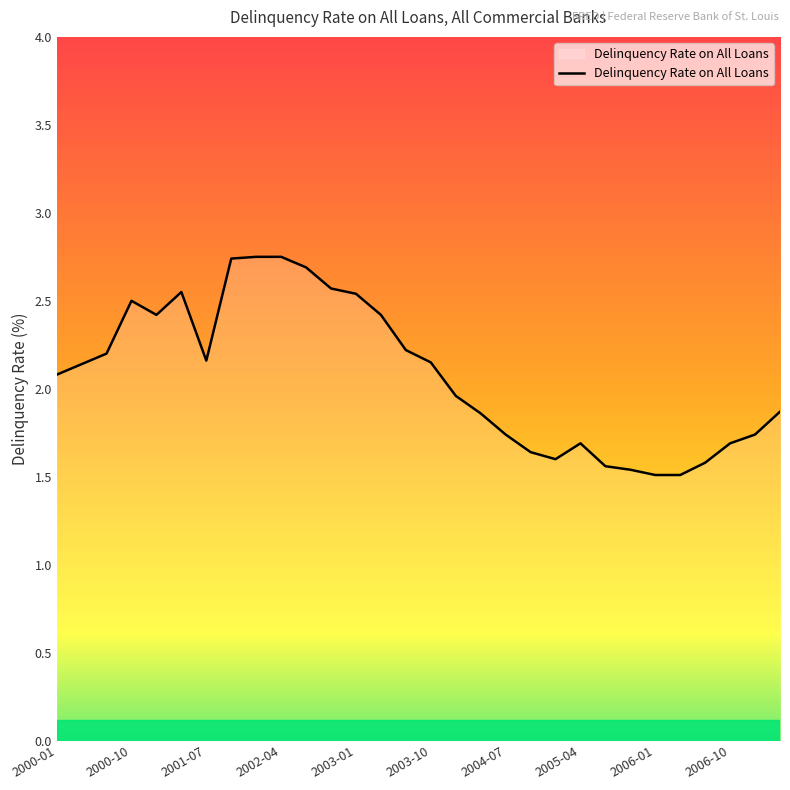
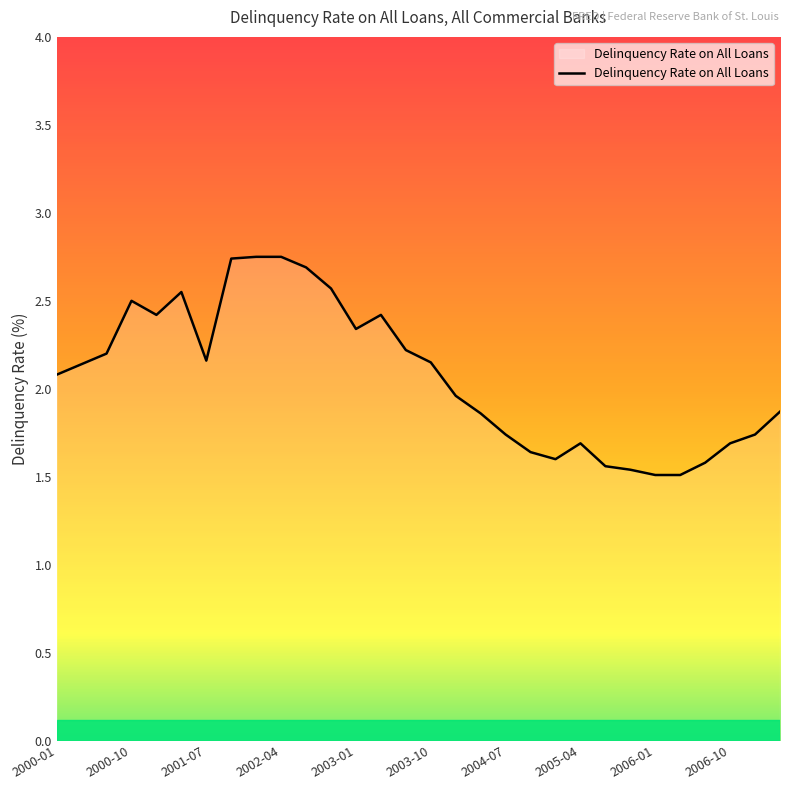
2003-01: 2.54 -> 2.34
